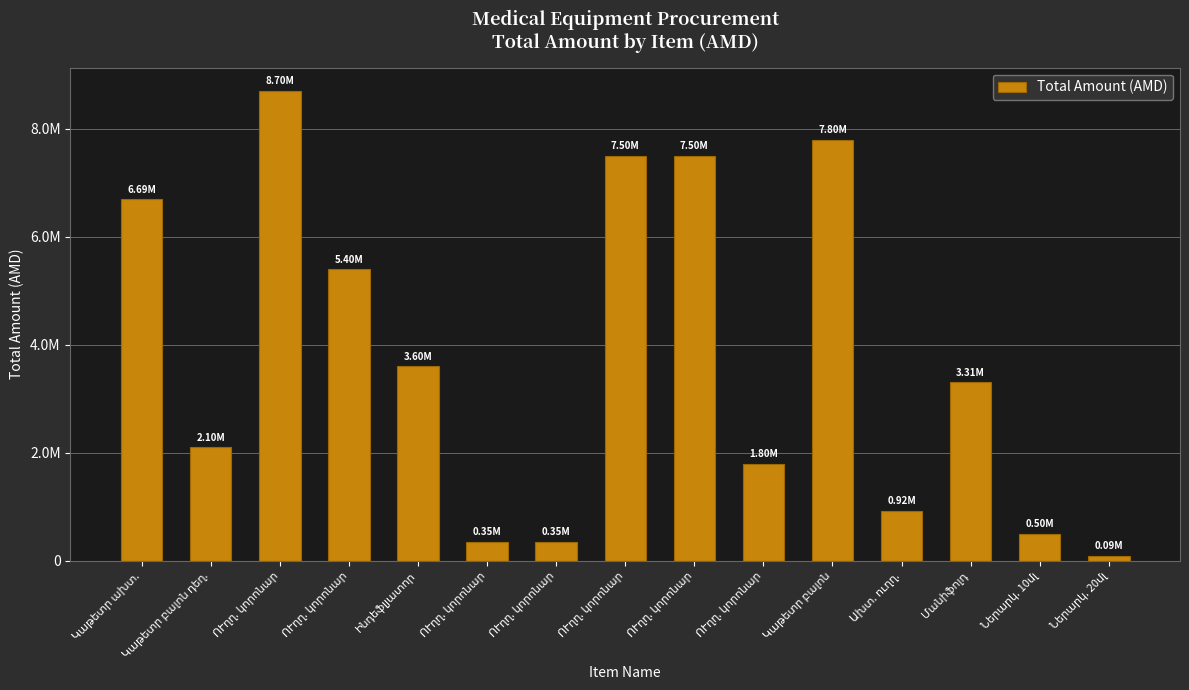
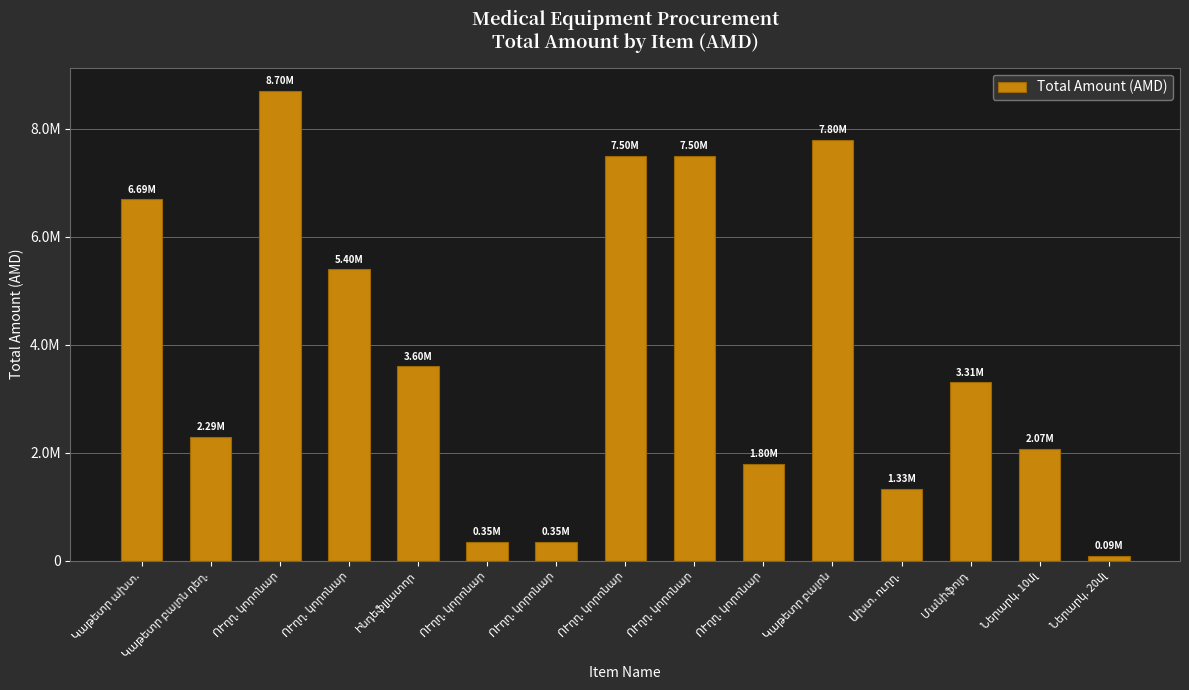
Կաթետր բալոն դեղ.: 2.10M -> 2.29M
Ախտ. ուղղ.: 0.92M -> 1.33M
Ներարկ. 10մլ: 0.50M -> 2.07M
